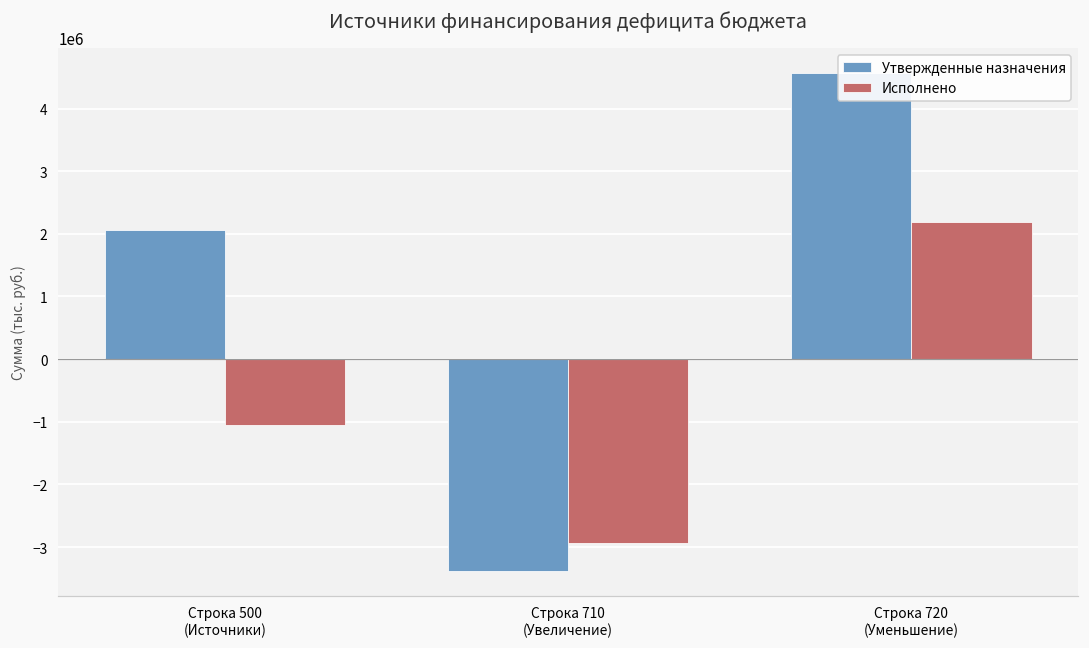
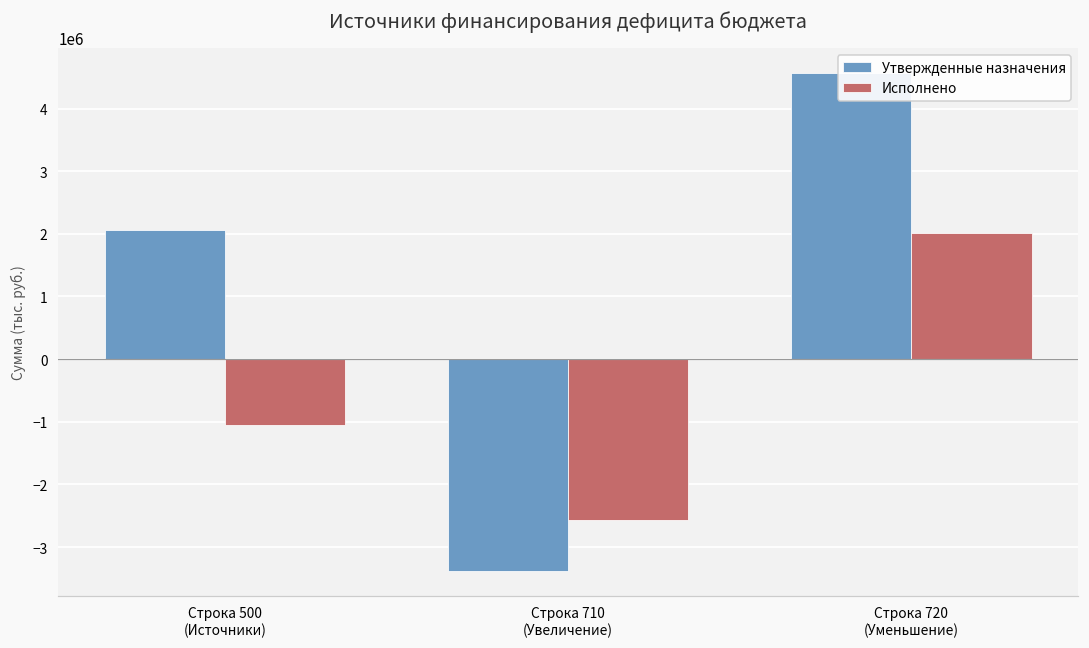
Исполнено, Строка 710 (Увеличение): -2900000 -> -2600000
Исполнено, Строка 720 (Уменьшение): 2200000 -> 2000000
